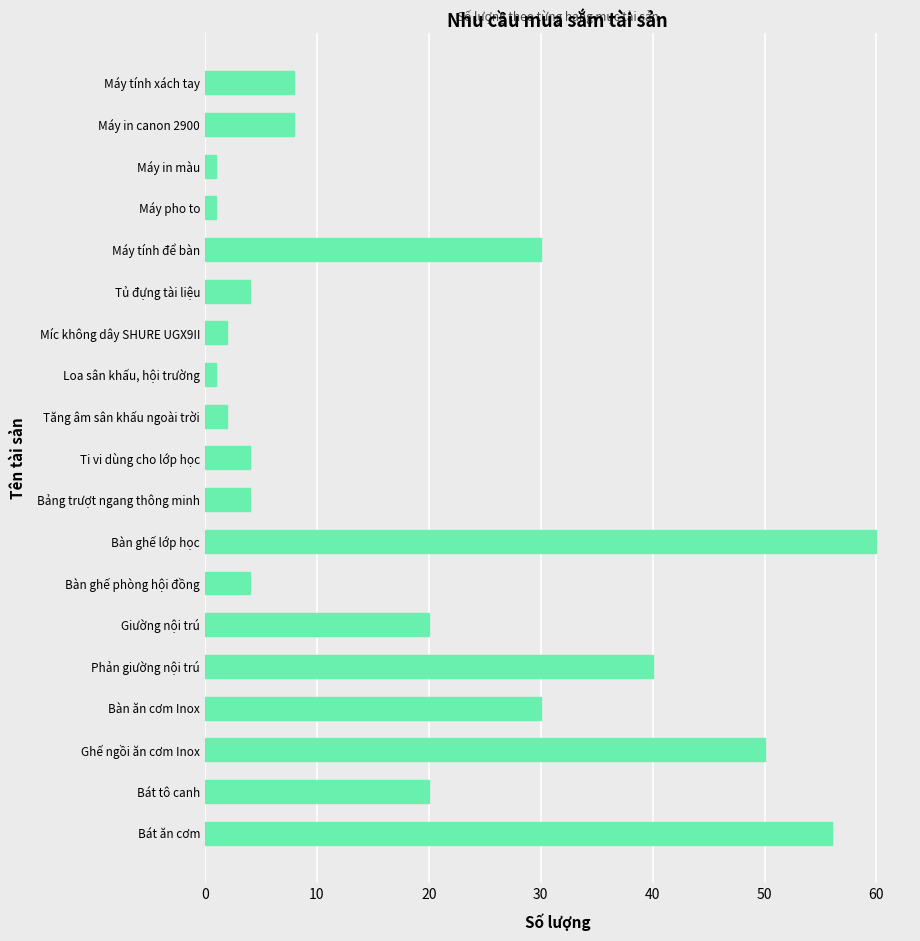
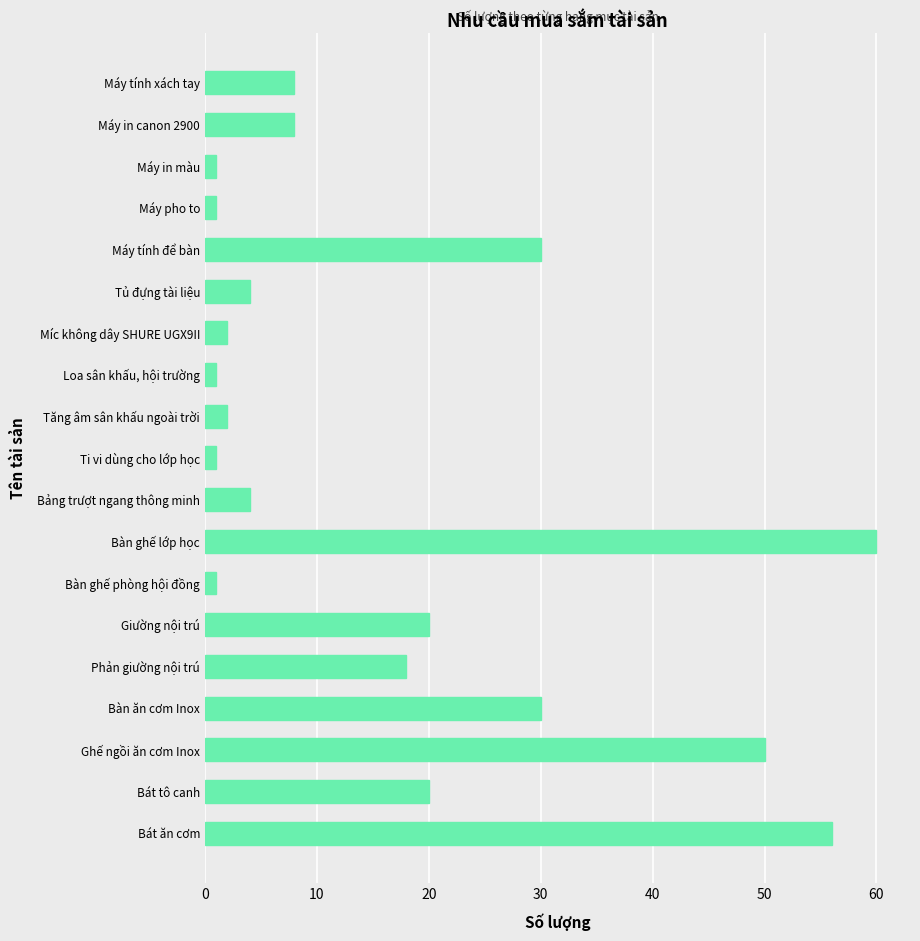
Ti vi dùng cho lớp học: 4 -> 1
Bàn ghế phòng hội đồng: 4 -> 1
Phản giường nội trú: 40 -> 18
